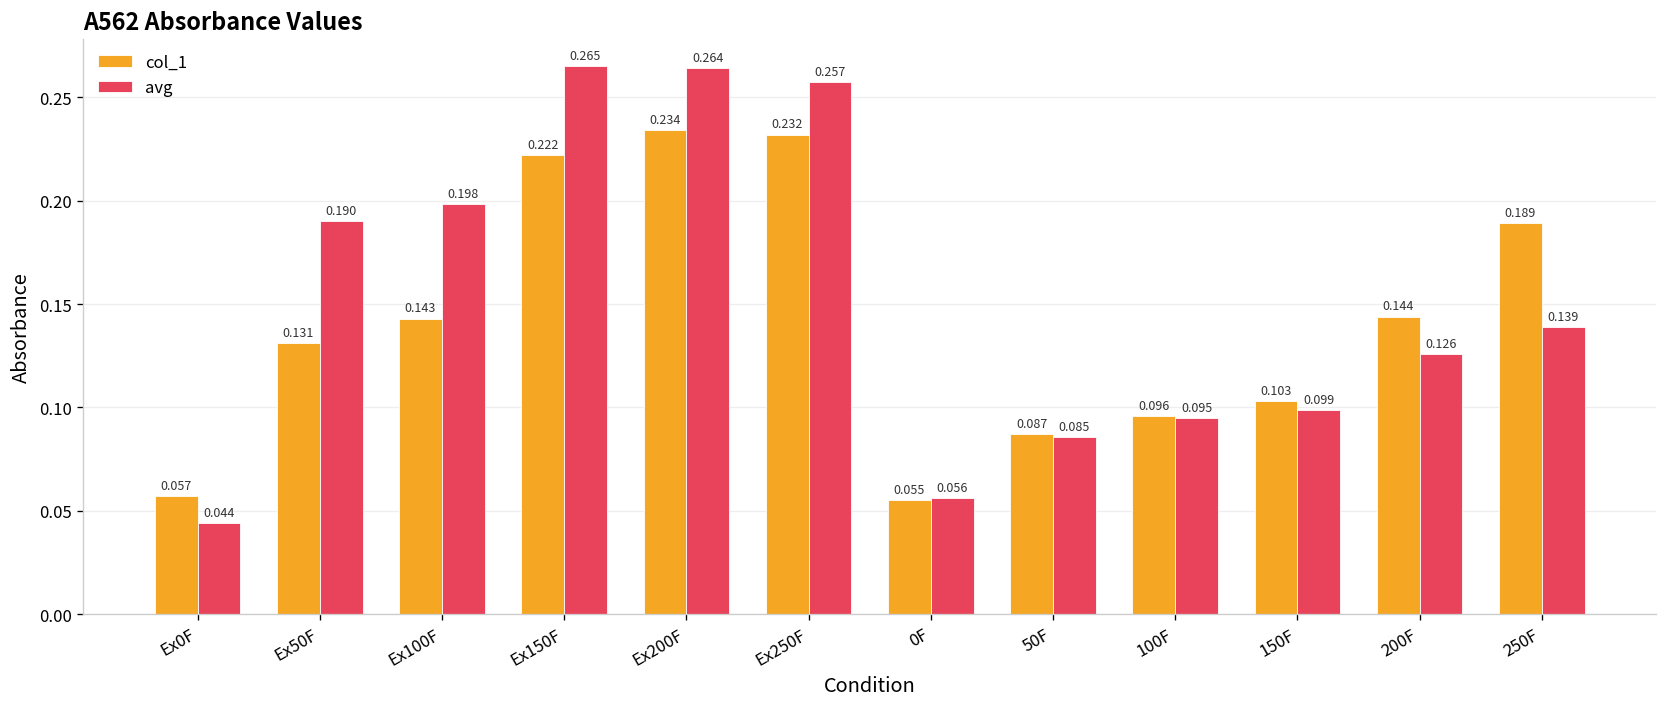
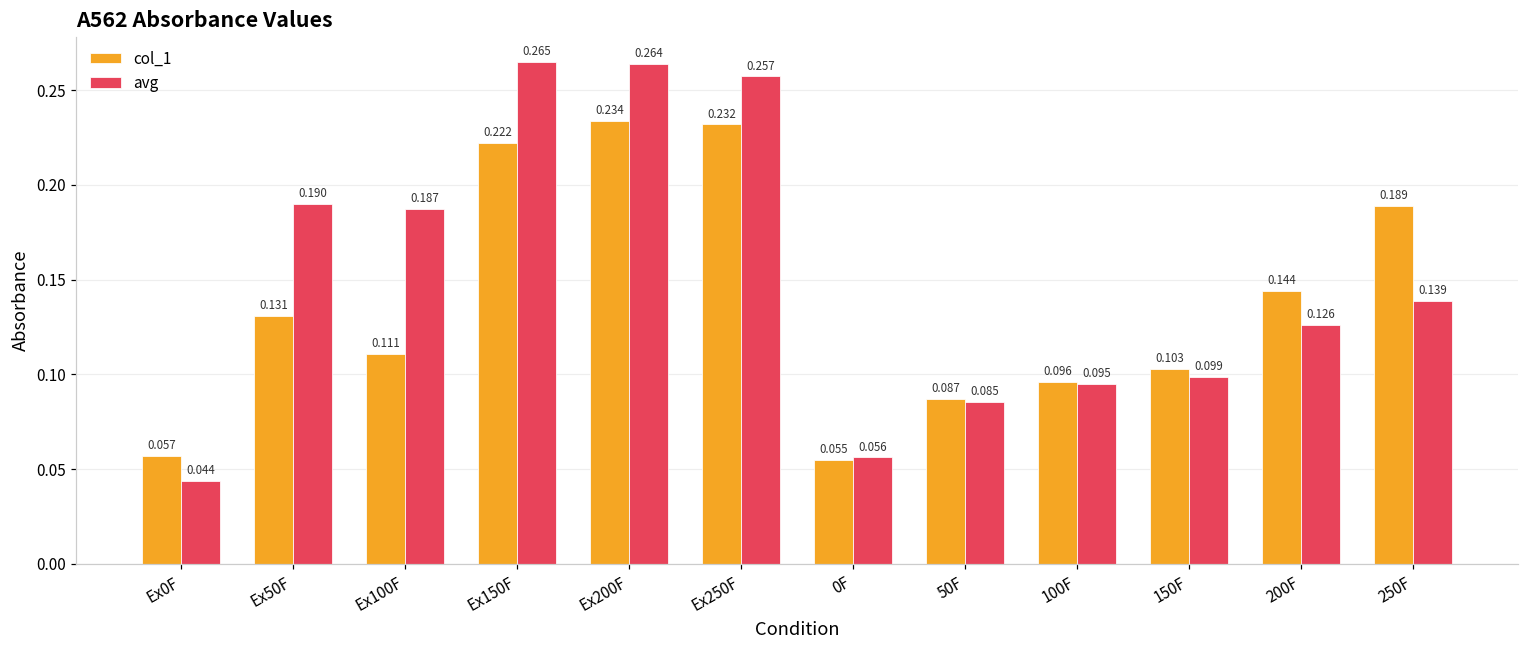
col_1, Ex100F: 0.143 -> 0.111
avg, Ex100F: 0.198 -> 0.187
